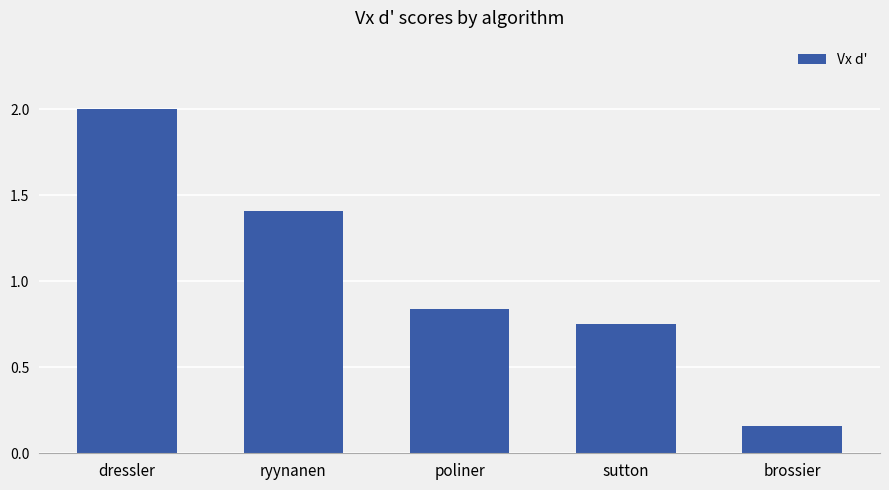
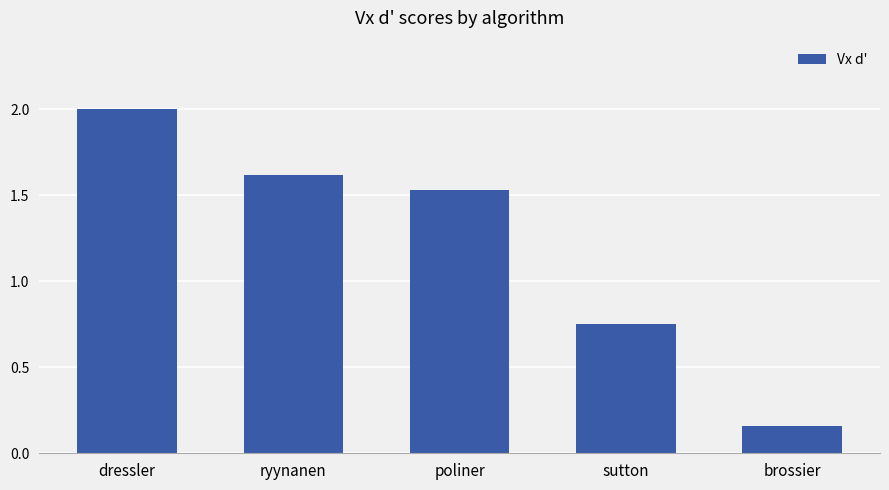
ryynanen: 1.41 -> 1.62
poliner: 0.84 -> 1.53
